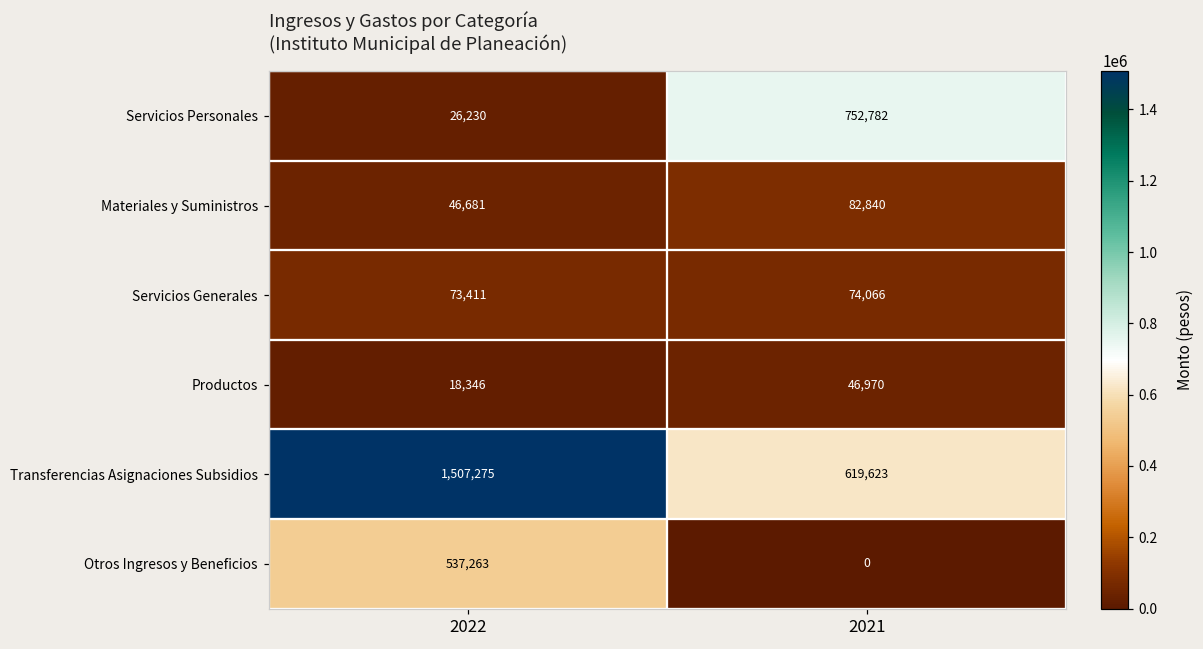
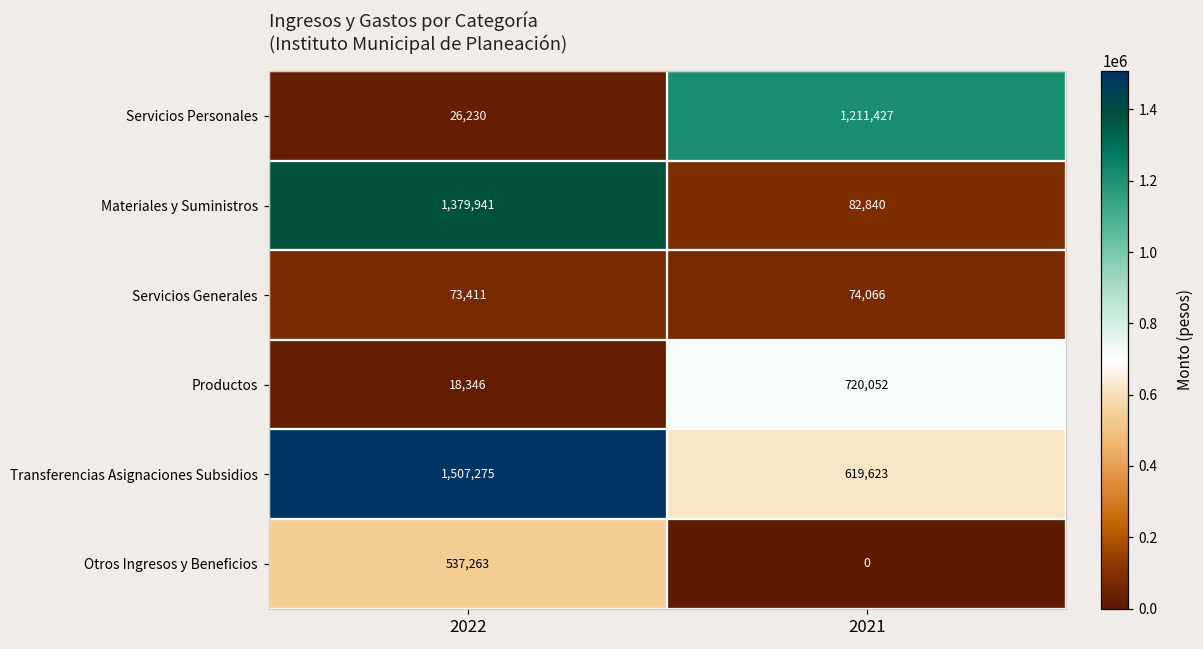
Servicios Personales, 2021: 752,782 -> 1,211,427
Materiales y Suministros, 2022: 46,681 -> 1,379,941
Productos, 2021: 46,970 -> 720,052
